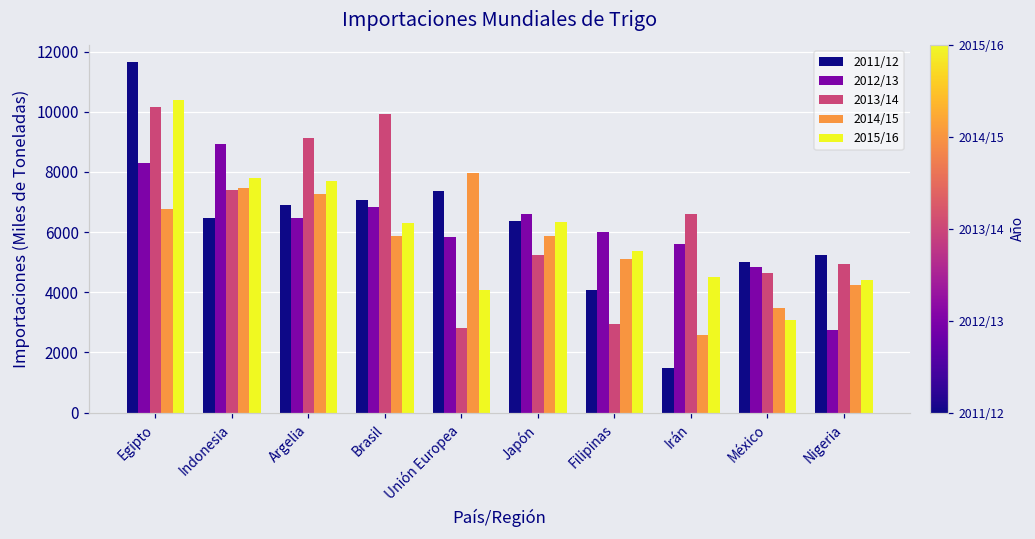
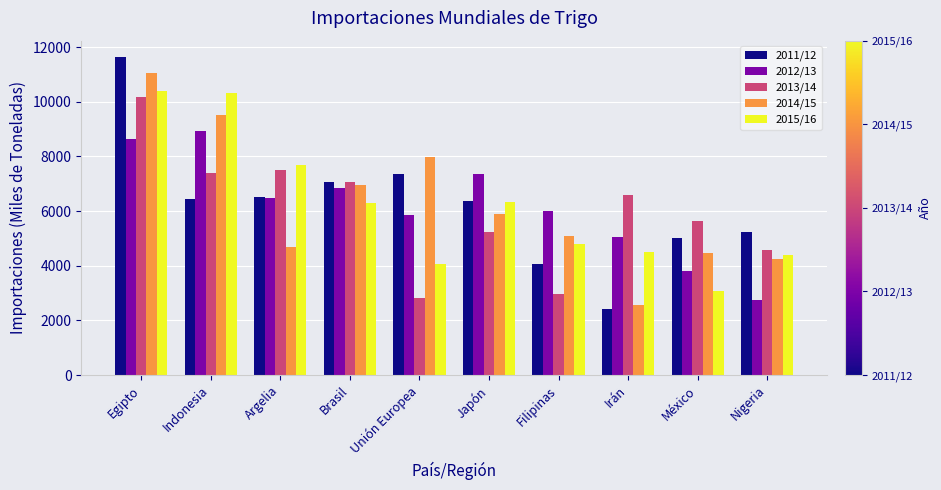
2012/13, Egipto: 8300 -> 8600
2014/15, Egipto: 6800 -> 11100
2014/15, Indonesia: 7500 -> 9500
2015/16, Indonesia: 7800 -> 10300
2011/12, Argelia: 6900 -> 6500
2013/14, Argelia: 9100 -> 7500
2014/15, Argelia: 7300 -> 4700
2013/14, Brasil: 9900 -> 7100
2014/15, Brasil: 5900 -> 7000
2012/13, Japón: 6600 -> 7300
2015/16, Filipinas: 5400 -> 4800
2011/12, Irán: 1500 -> 2400
2012/13, Irán: 5600 -> 5100
2012/13, México: 4800 -> 3800
2013/14, México: 4600 -> 5600
2014/15, México: 3500 -> 4400
2013/14, Nigeria: 4900 -> 4600
